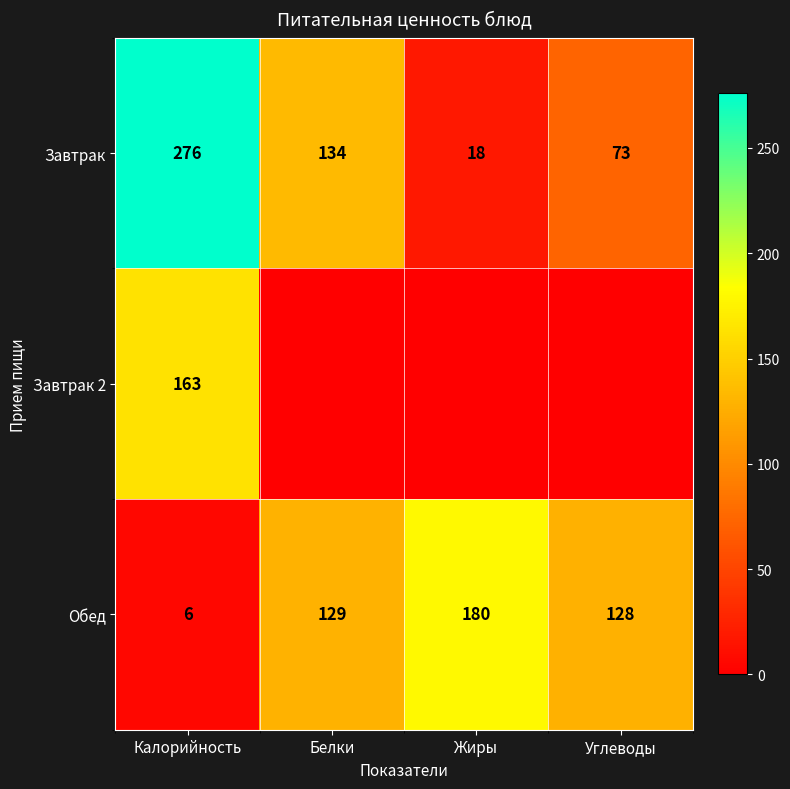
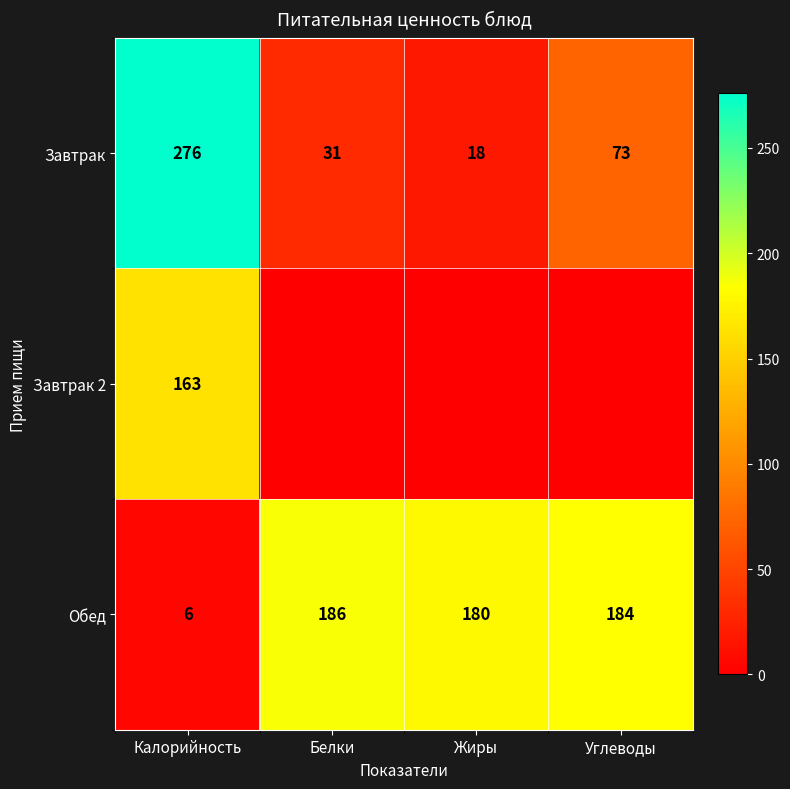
Завтрак, Белки: 134 -> 31
Обед, Белки: 129 -> 186
Обед, Углеводы: 128 -> 184
